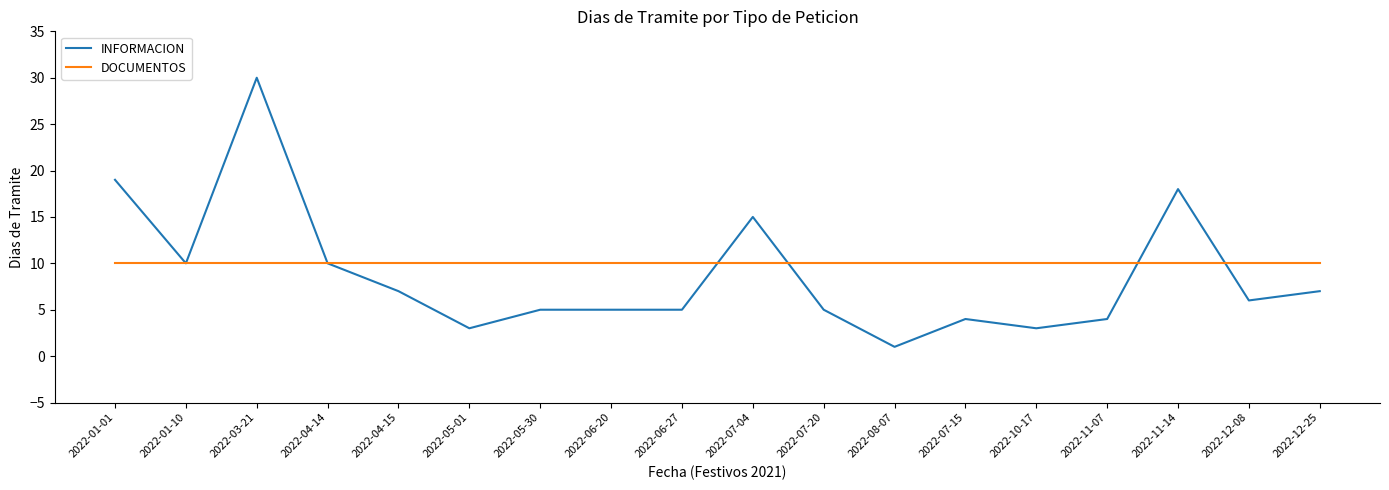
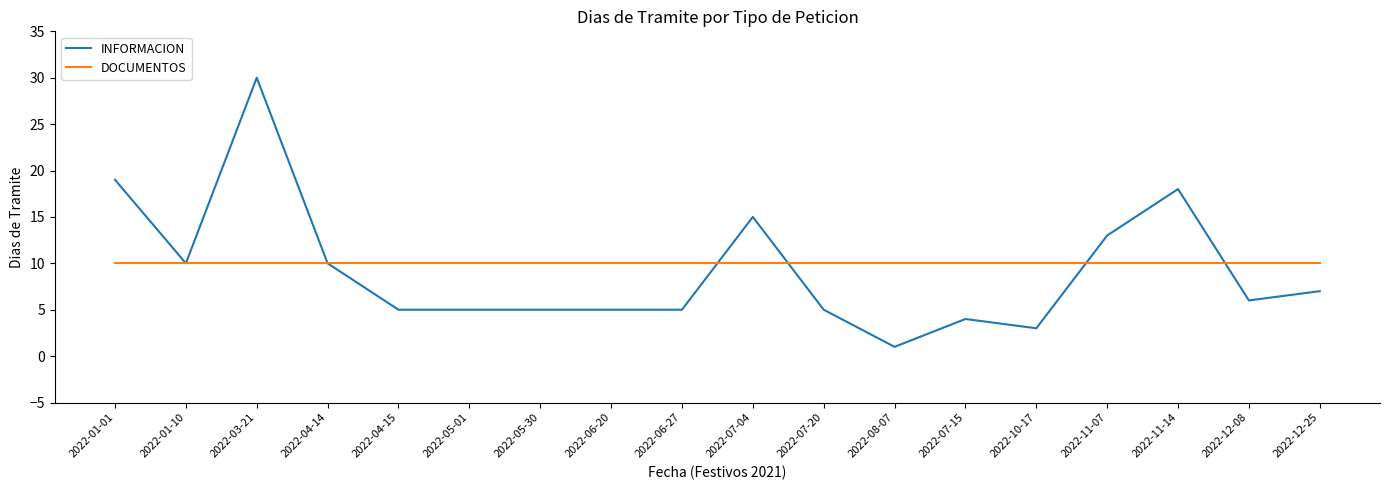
INFORMACION, 2022-04-15: 7 -> 5
INFORMACION, 2022-05-01: 3 -> 5
INFORMACION, 2022-11-07: 4 -> 13
